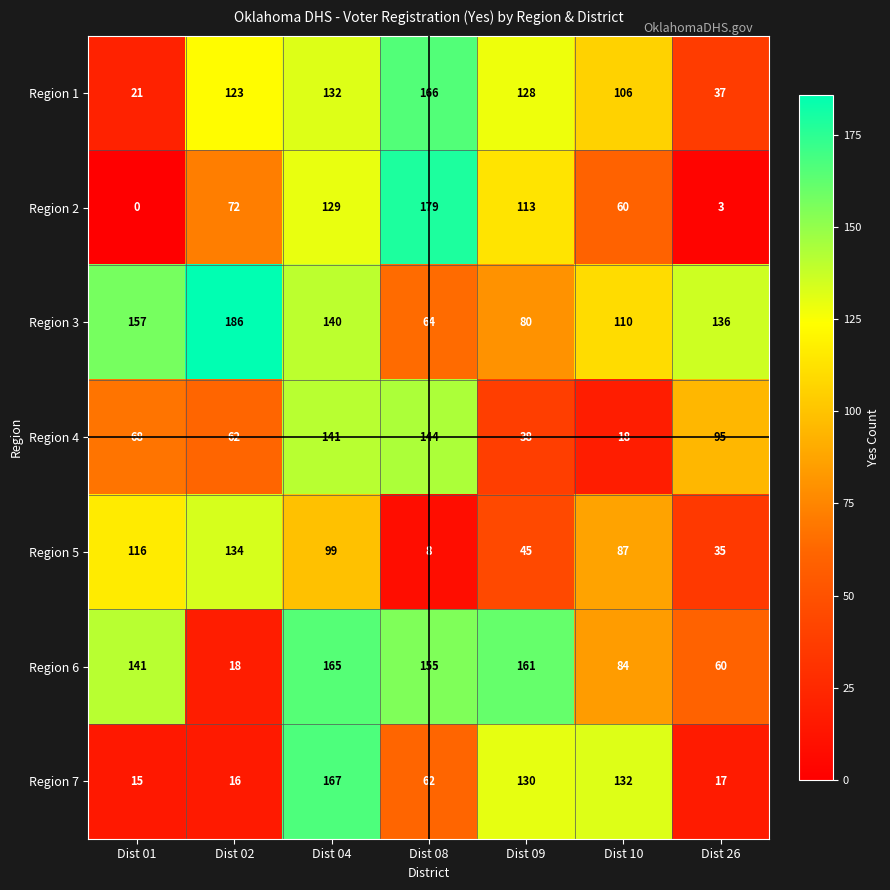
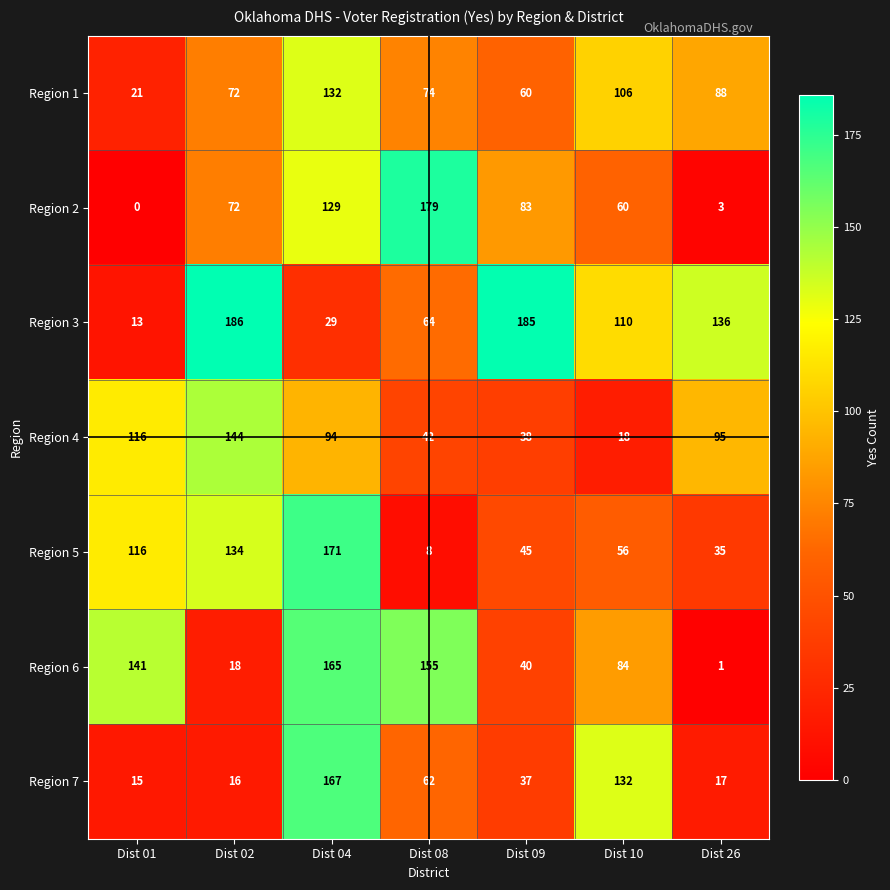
Region 1, Dist 02: 123 -> 72
Region 1, Dist 08: 166 -> 74
Region 1, Dist 09: 128 -> 60
Region 1, Dist 26: 37 -> 88
Region 2, Dist 09: 113 -> 83
Region 3, Dist 01: 157 -> 13
Region 3, Dist 04: 140 -> 29
Region 3, Dist 09: 80 -> 185
Region 4, Dist 01: 68 -> 116
Region 4, Dist 02: 62 -> 144
Region 4, Dist 04: 141 -> 94
Region 4, Dist 08: 144 -> 42
Region 5, Dist 04: 99 -> 171
Region 5, Dist 10: 87 -> 56
Region 6, Dist 09: 161 -> 40
Region 6, Dist 26: 60 -> 1
Region 7, Dist 09: 130 -> 37
